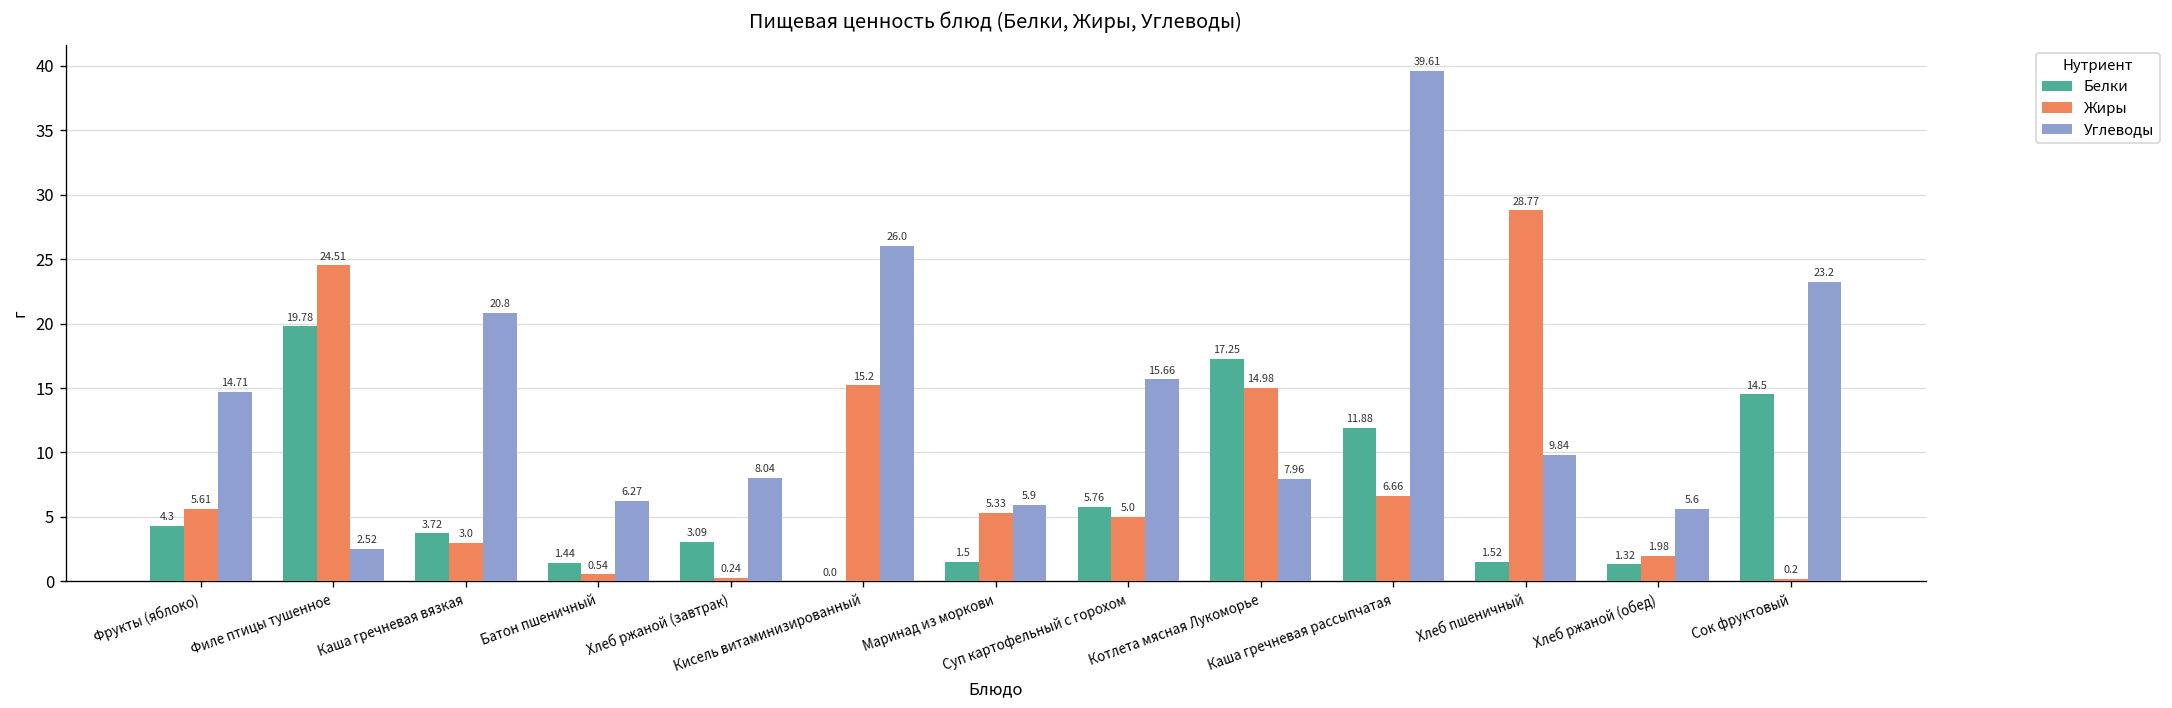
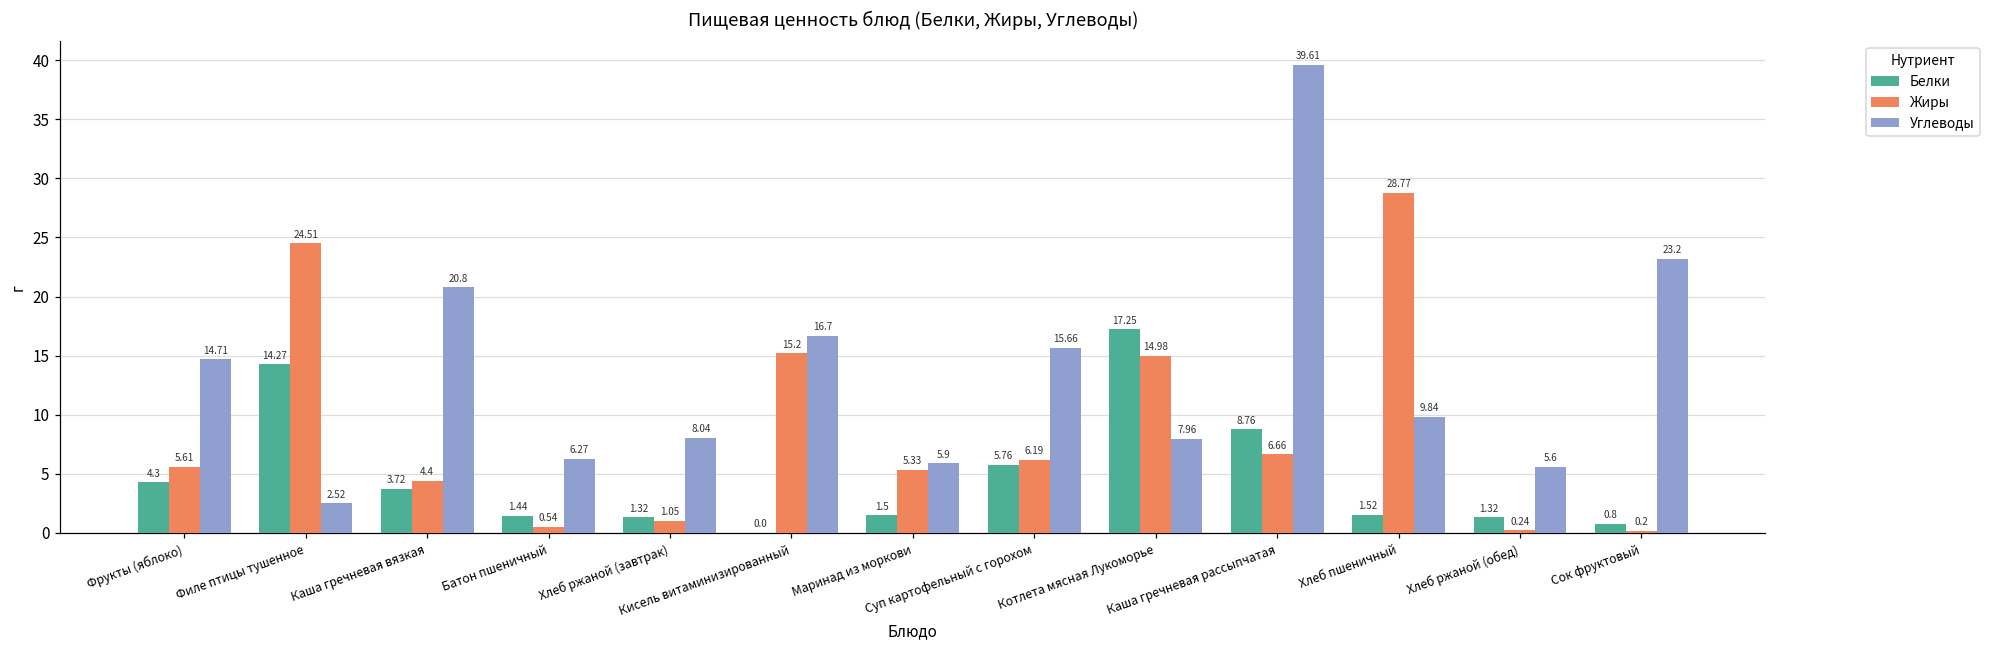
Белки, Филе птицы тушенное: 19.78 -> 14.27
Жиры, Каша гречневая вязкая: 3.0 -> 4.4
Белки, Хлеб ржаной (завтрак): 3.09 -> 1.32
Жиры, Хлеб ржаной (завтрак): 0.24 -> 1.05
Углеводы, Кисель витаминизированный: 26.0 -> 16.7
Жиры, Суп картофельный с горохом: 5.0 -> 6.19
Белки, Каша гречневая рассыпчатая: 11.88 -> 8.76
Жиры, Хлеб ржаной (обед): 1.98 -> 0.24
Белки, Сок фруктовый: 14.5 -> 0.8
